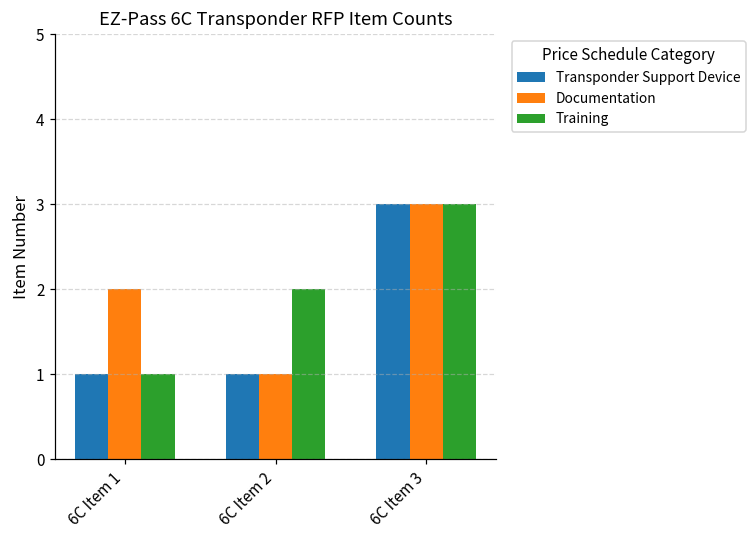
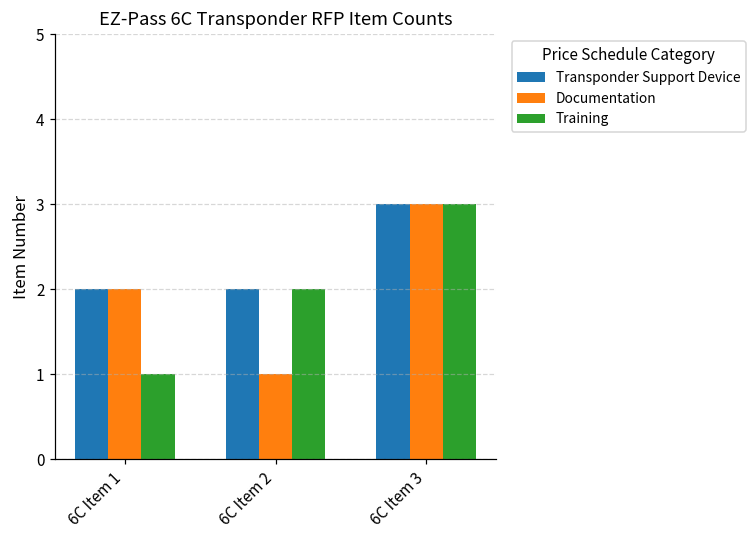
Transponder Support Device, 6C Item 1: 1 -> 2
Transponder Support Device, 6C Item 2: 1 -> 2
